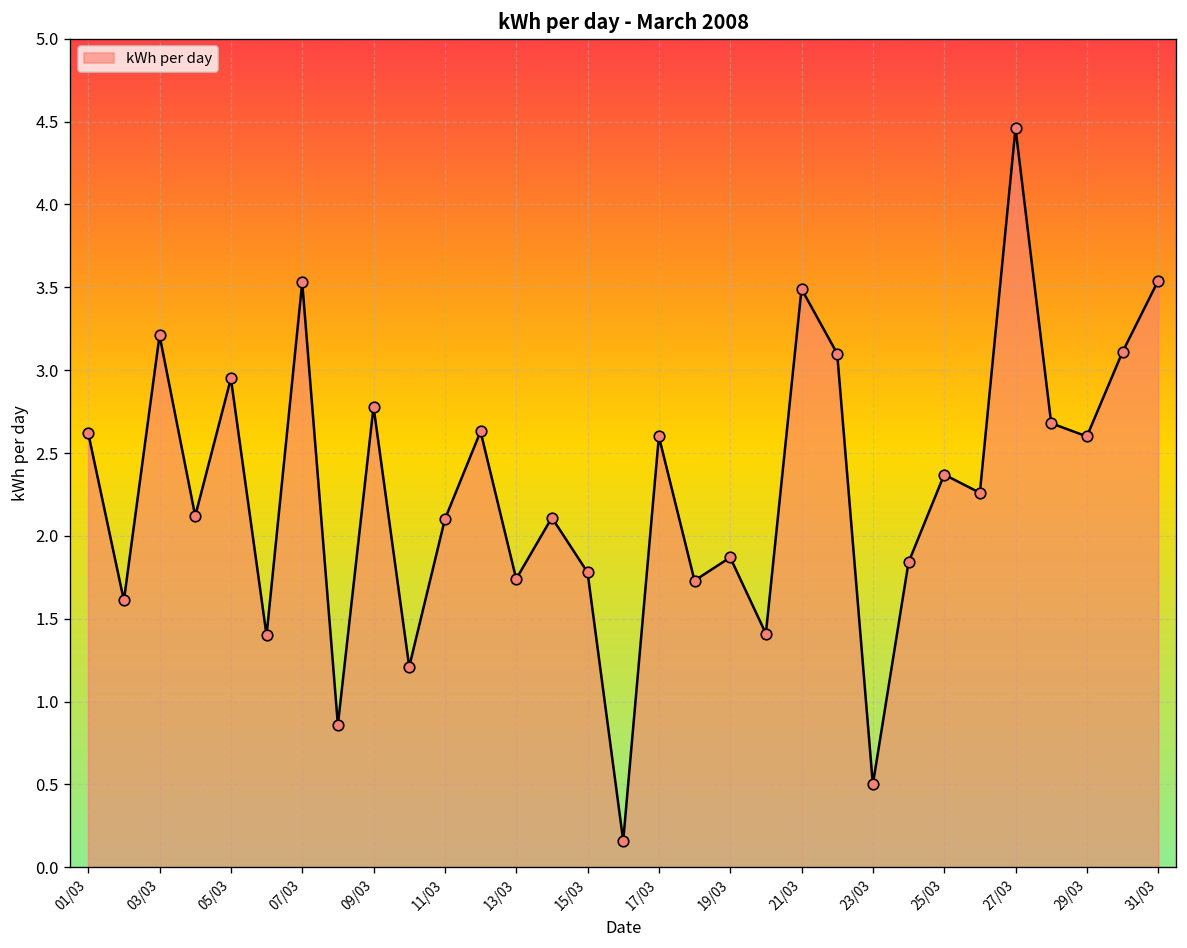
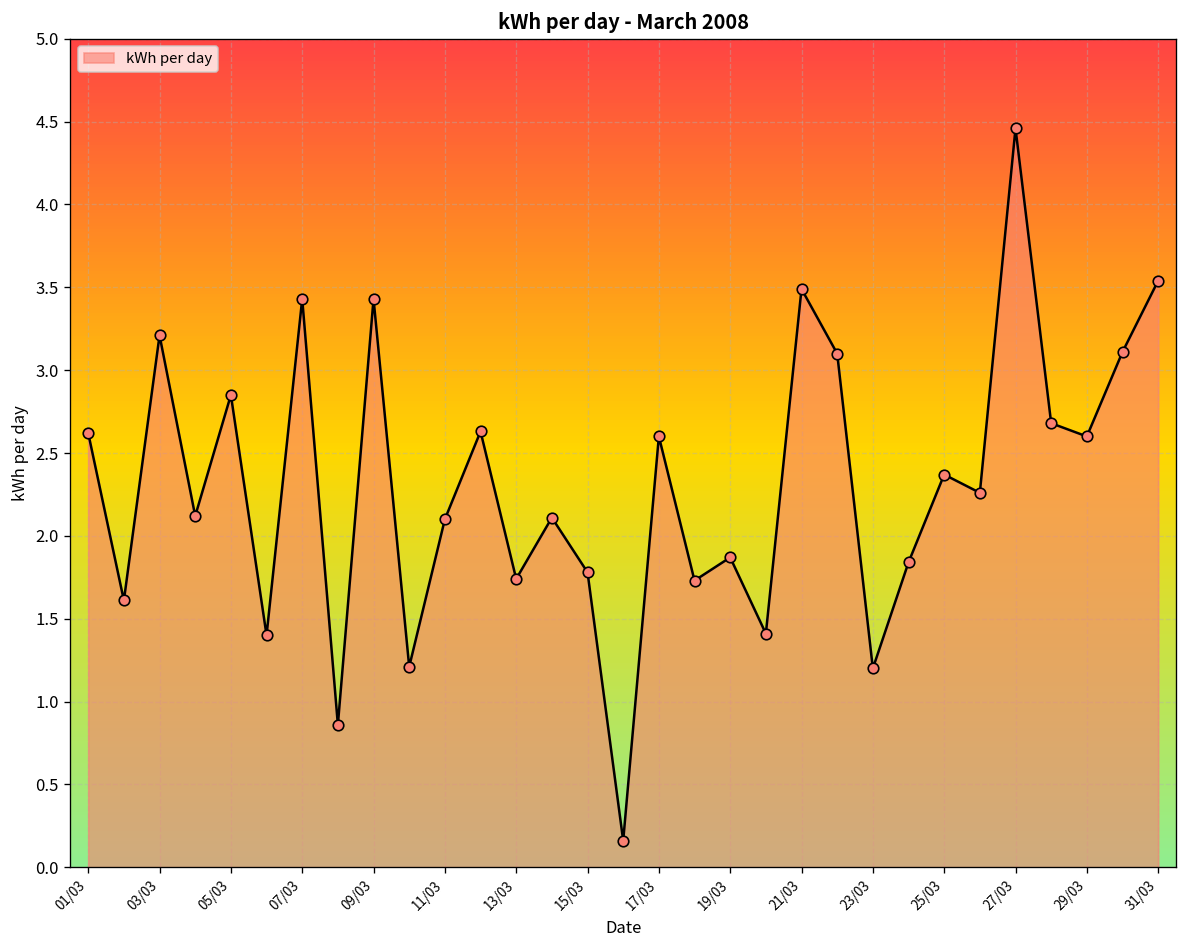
05/03: 2.95 -> 2.85
07/03: 3.53 -> 3.43
09/03: 2.78 -> 3.43
23/03: 0.5 -> 1.2
